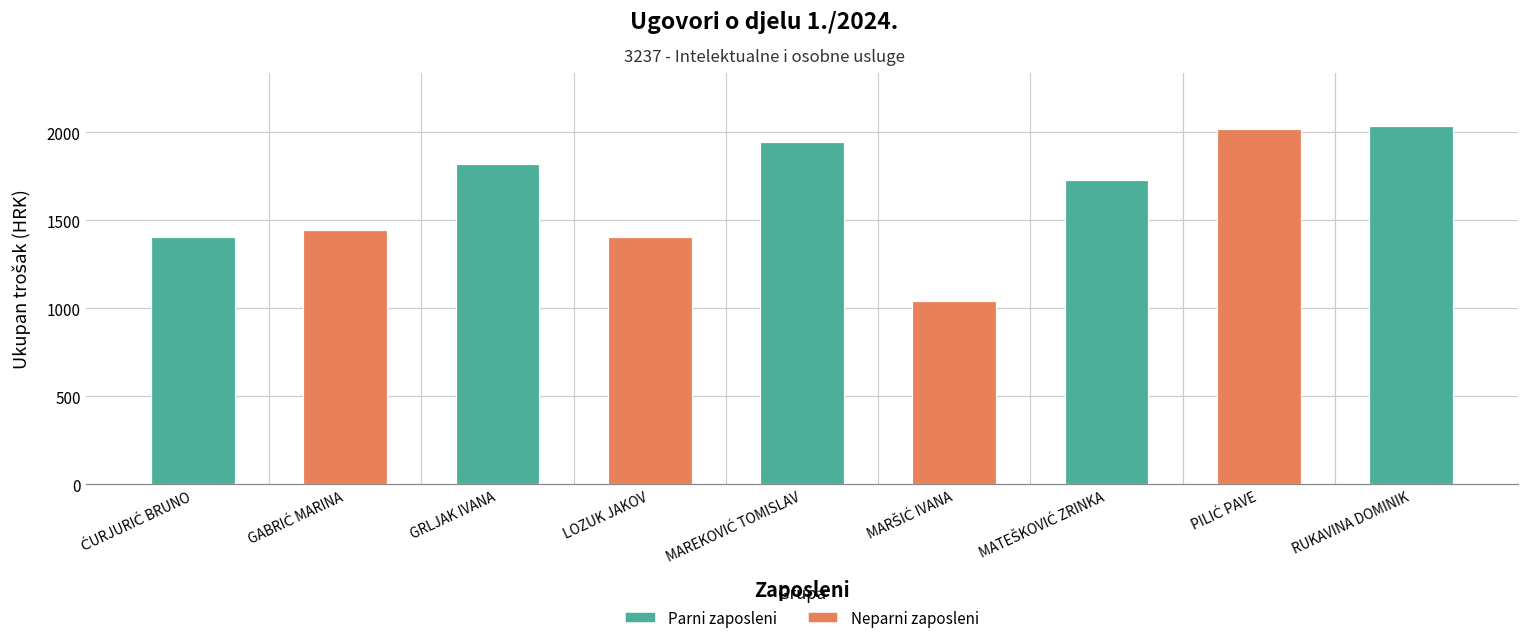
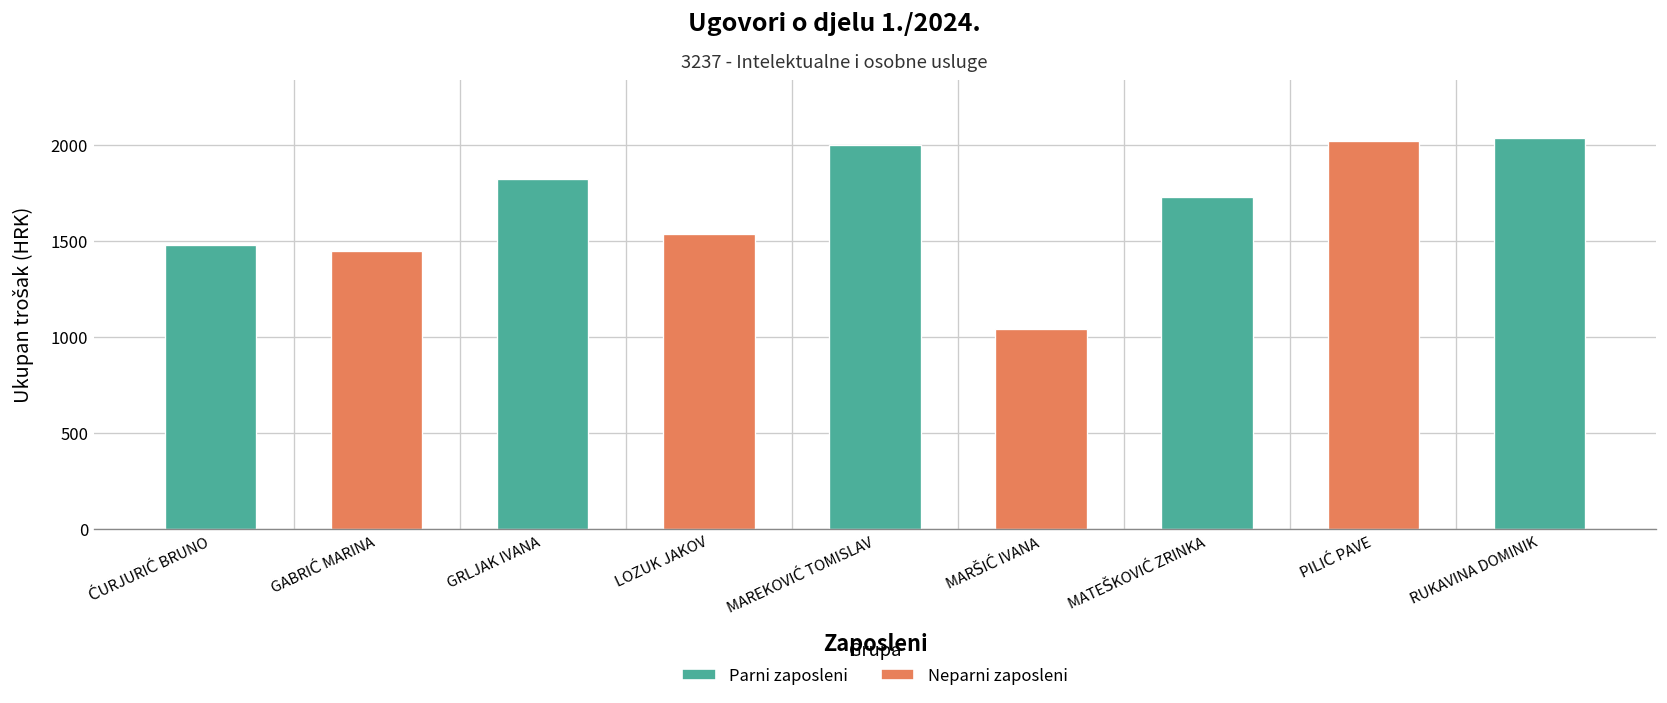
ĆURJURIĆ BRUNO: 1410 -> 1480
LOZUK JAKOV: 1410 -> 1530
MAREKOVIĆ TOMISLAV: 1940 -> 2000
